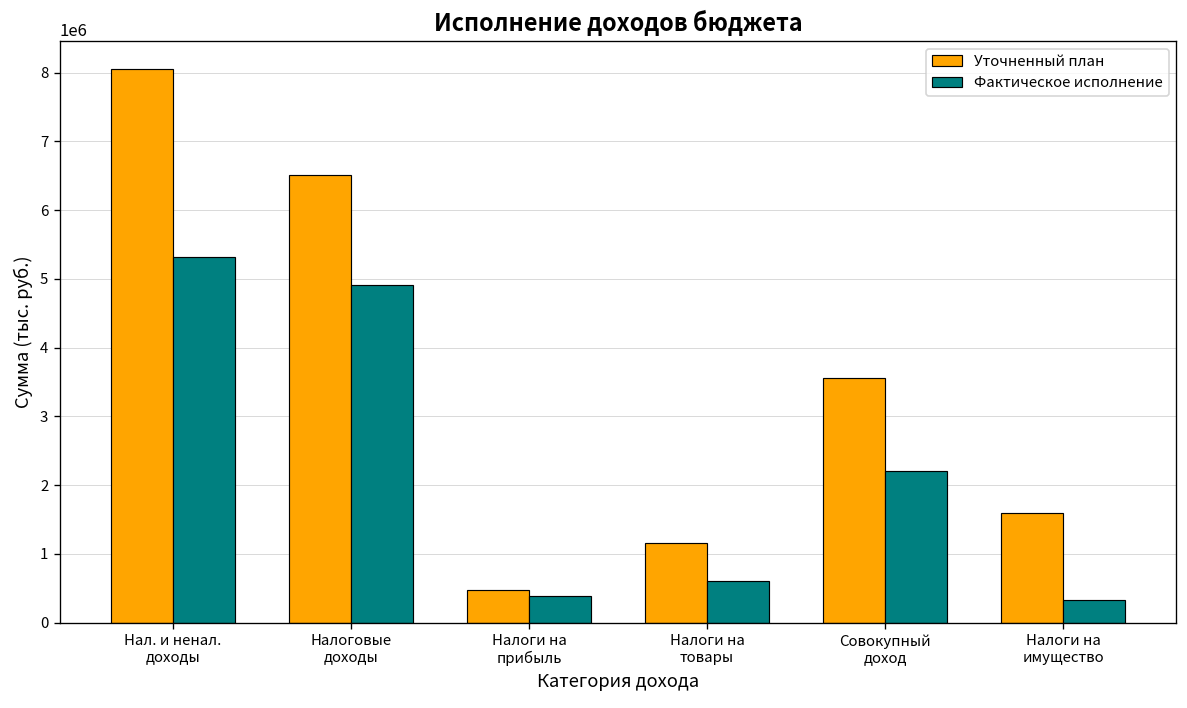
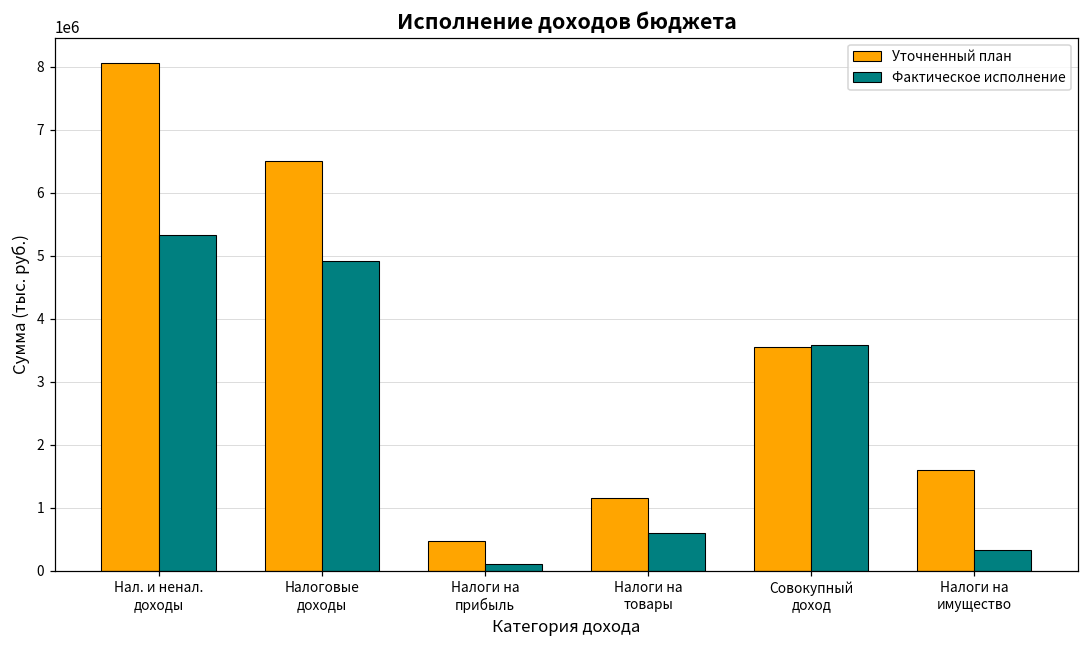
Фактическое исполнение, Налоги на прибыль: 400000 -> 100000
Фактическое исполнение, Совокупный доход: 2200000 -> 3600000
